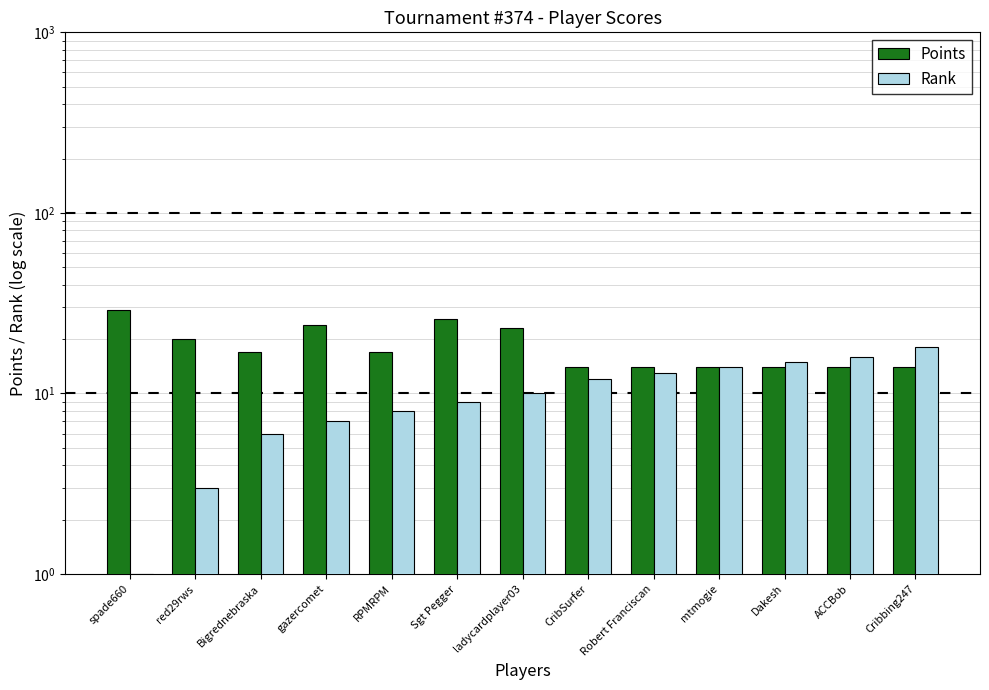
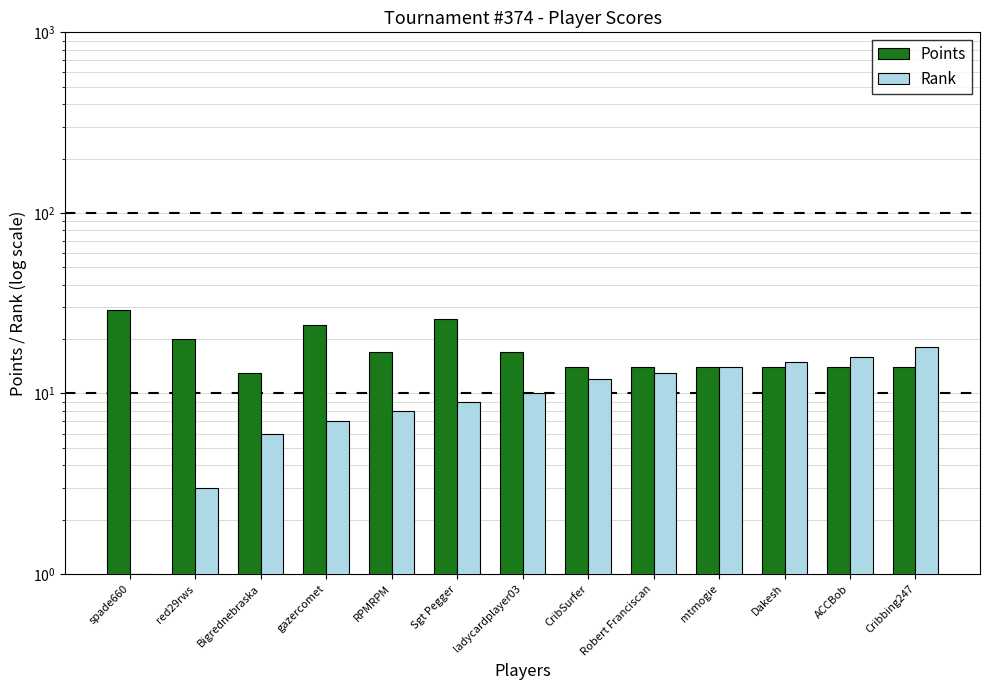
Points, Bigrednebraska: 17 -> 13
Points, ladycardplayer03: 23 -> 17
